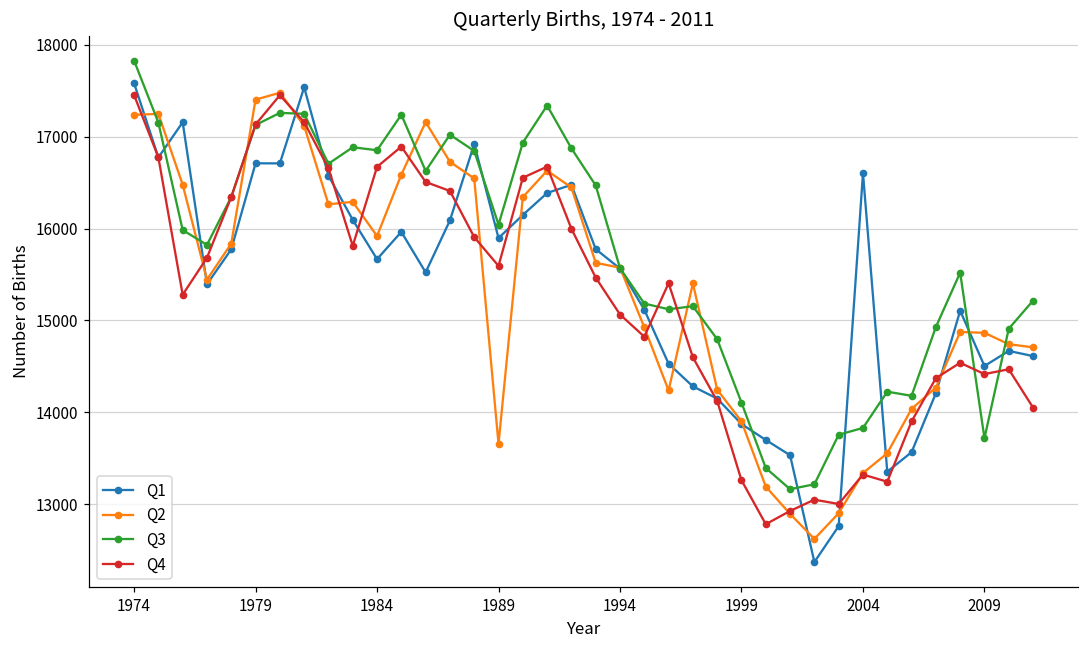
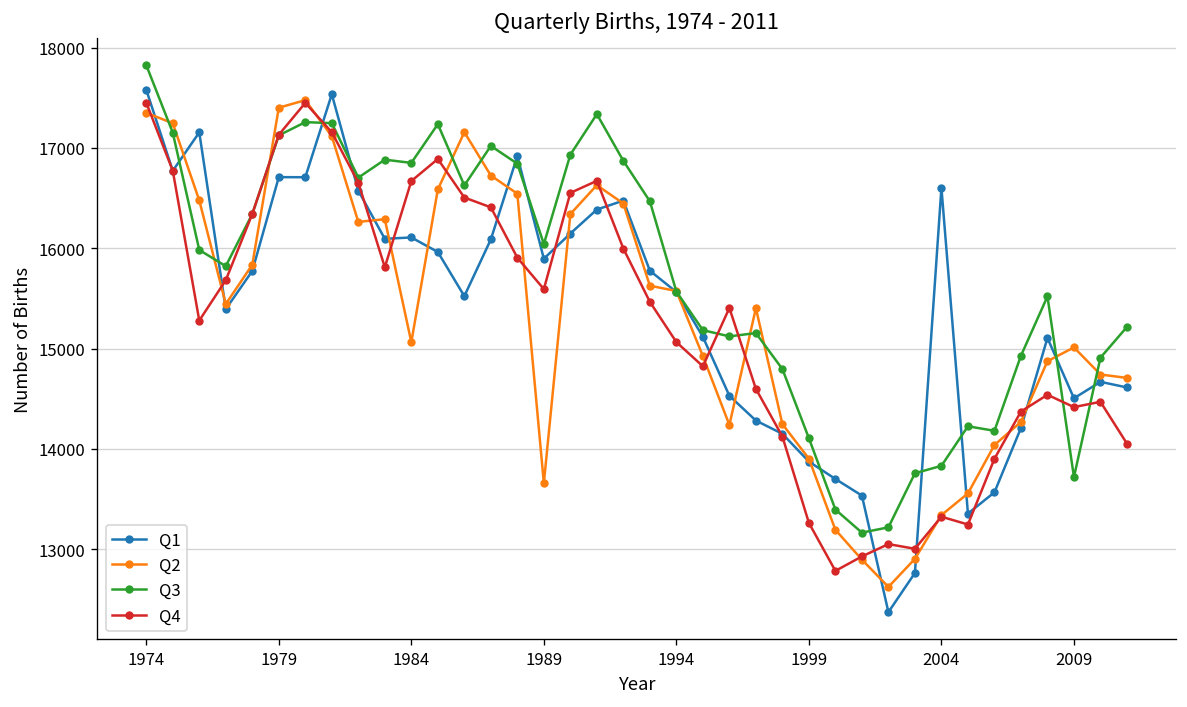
Q2, 1974: 17200 -> 17400
Q1, 1984: 15700 -> 16100
Q2, 1984: 15900 -> 15100
Q2, 2009: 14900 -> 15000
